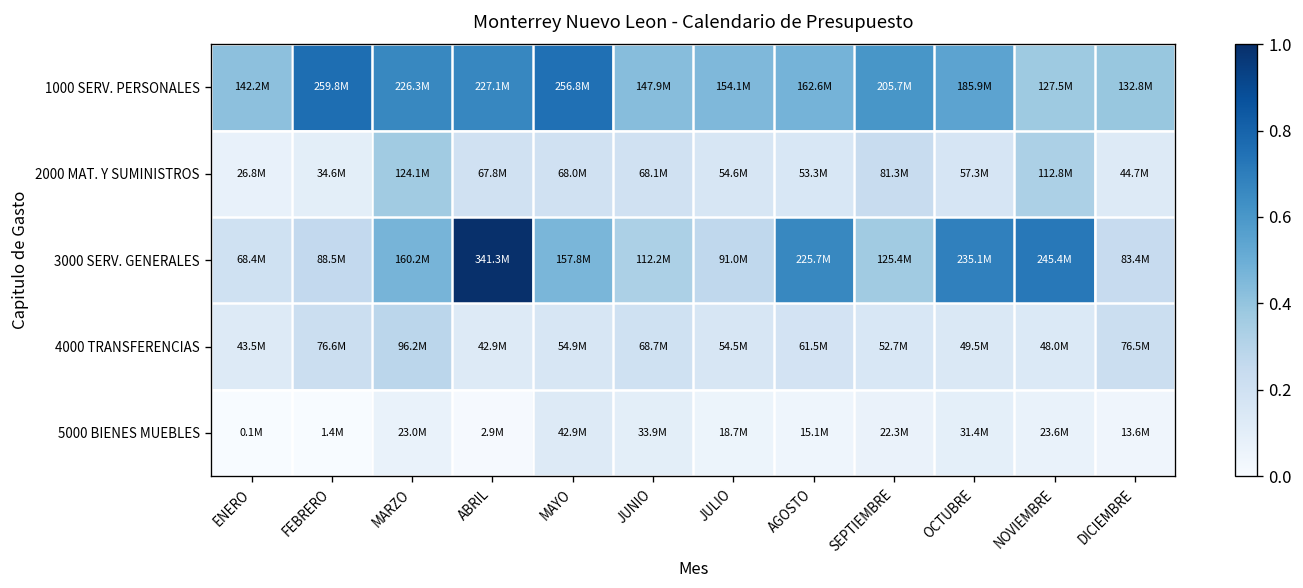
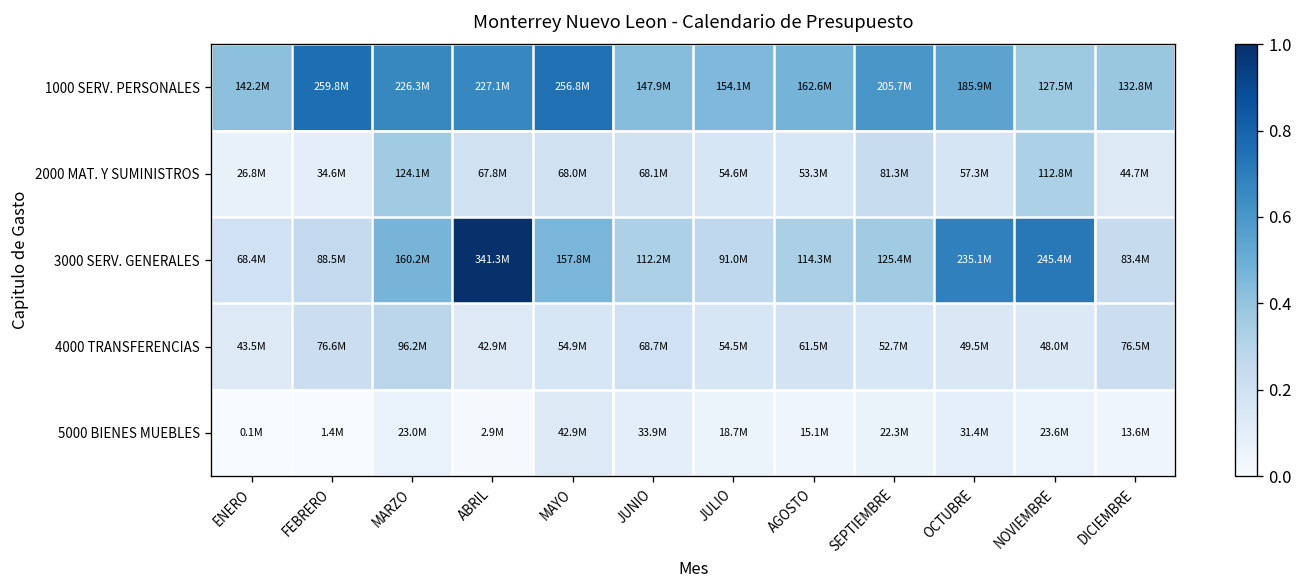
3000 SERV. GENERALES, AGOSTO: 225.7M -> 114.3M
